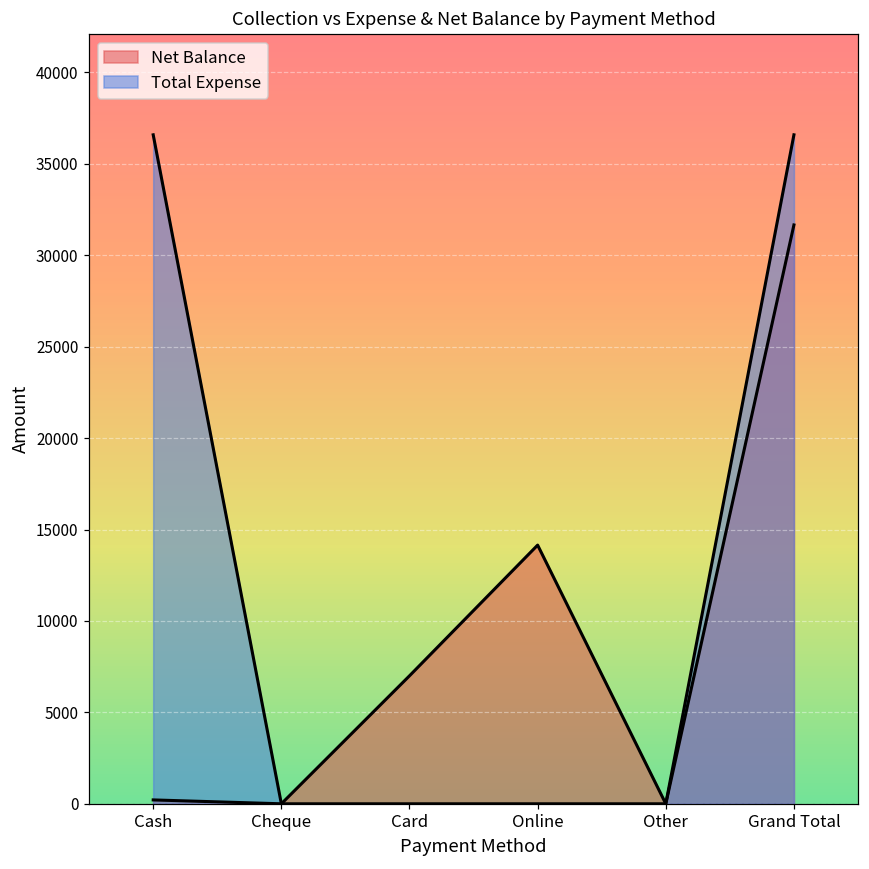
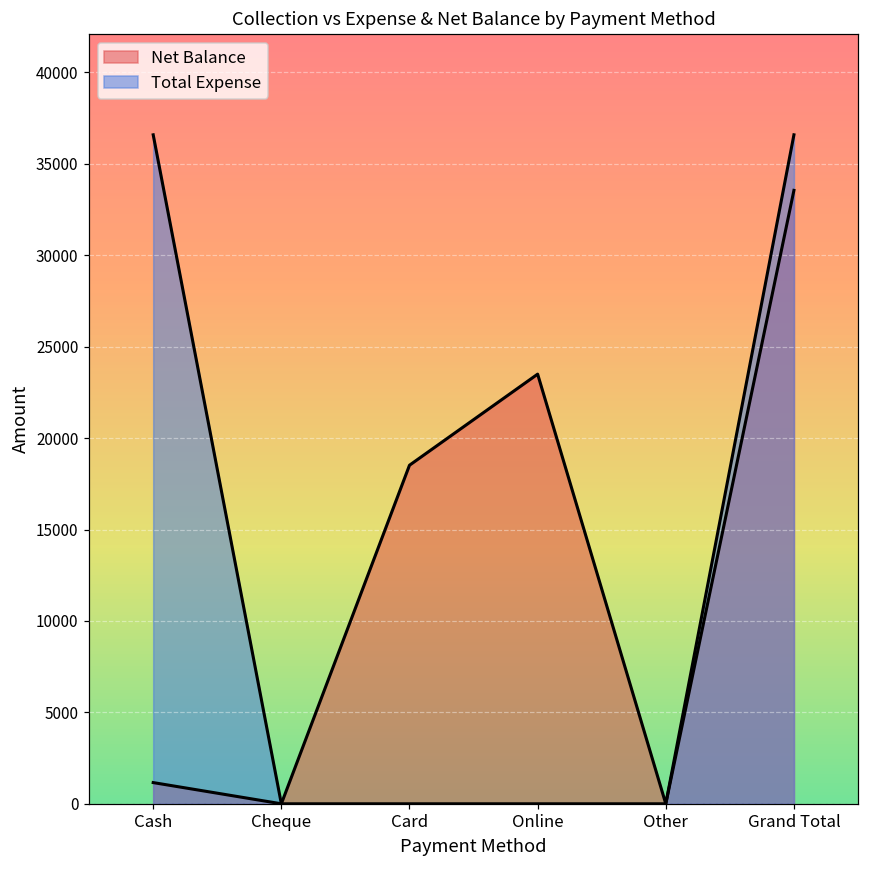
Net Balance, Cash: 200 -> 1200
Net Balance, Card: 7000 -> 18500
Net Balance, Online: 14100 -> 23500
Net Balance, Grand Total: 31700 -> 33600
